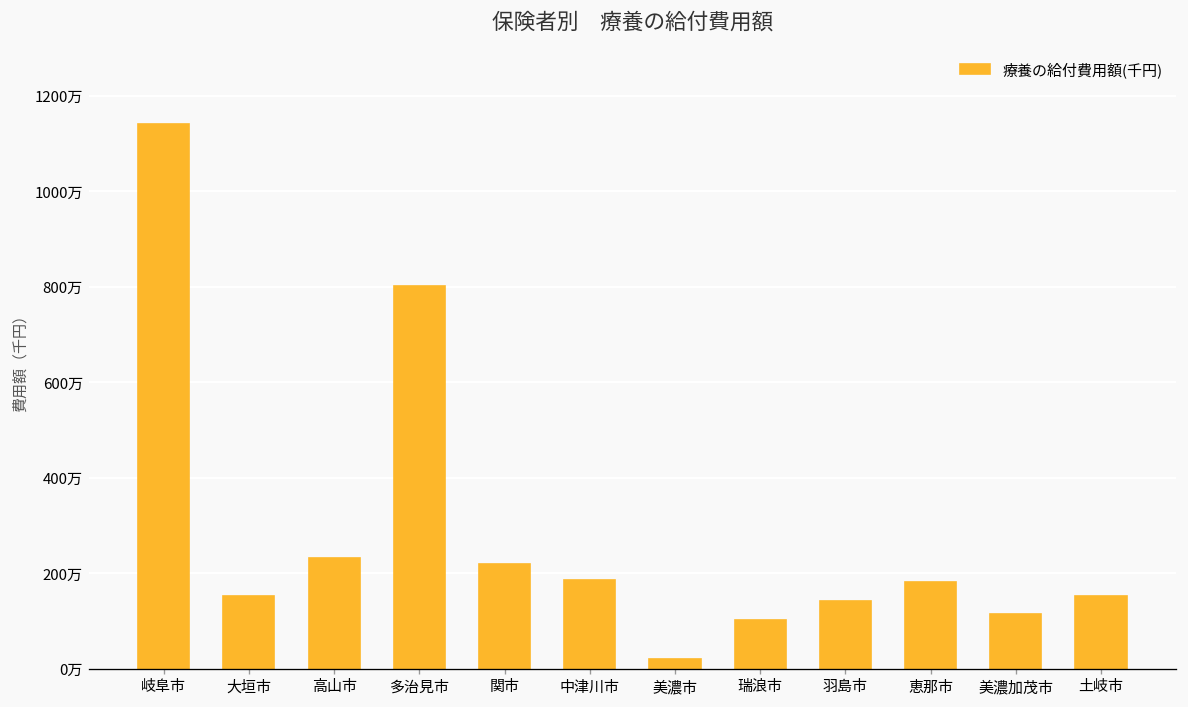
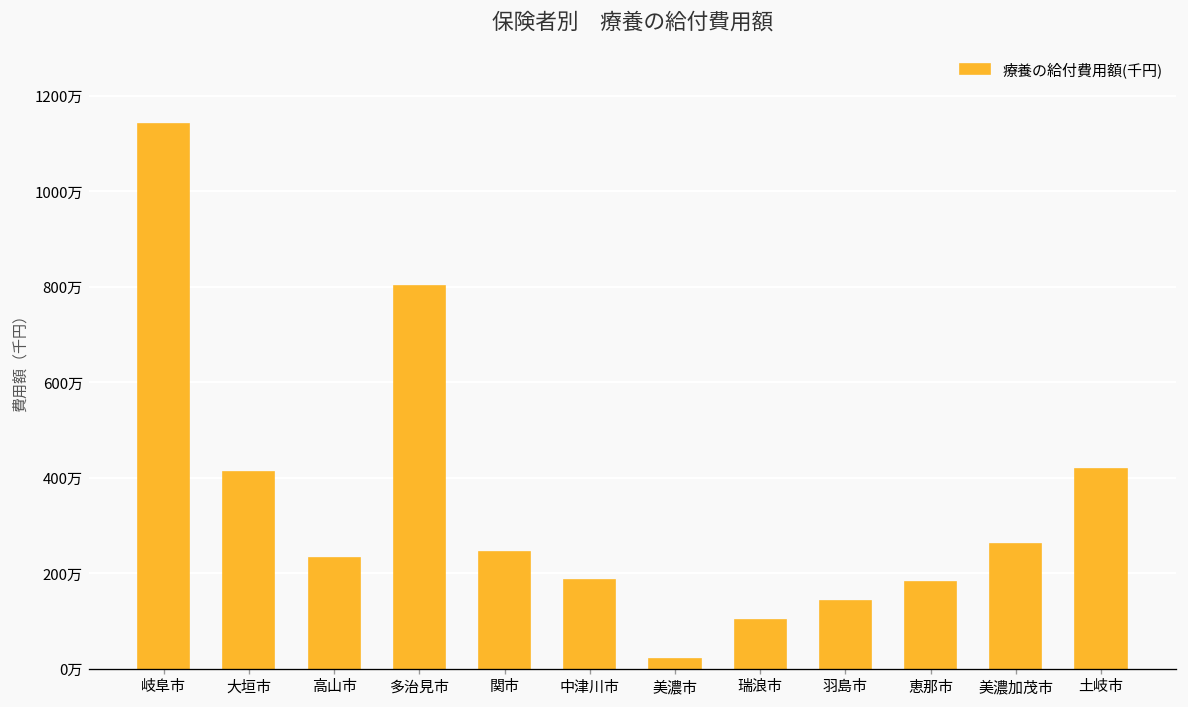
大垣市: 150万 -> 410万
関市: 220万 -> 240万
美濃加茂市: 110万 -> 260万
土岐市: 150万 -> 420万
